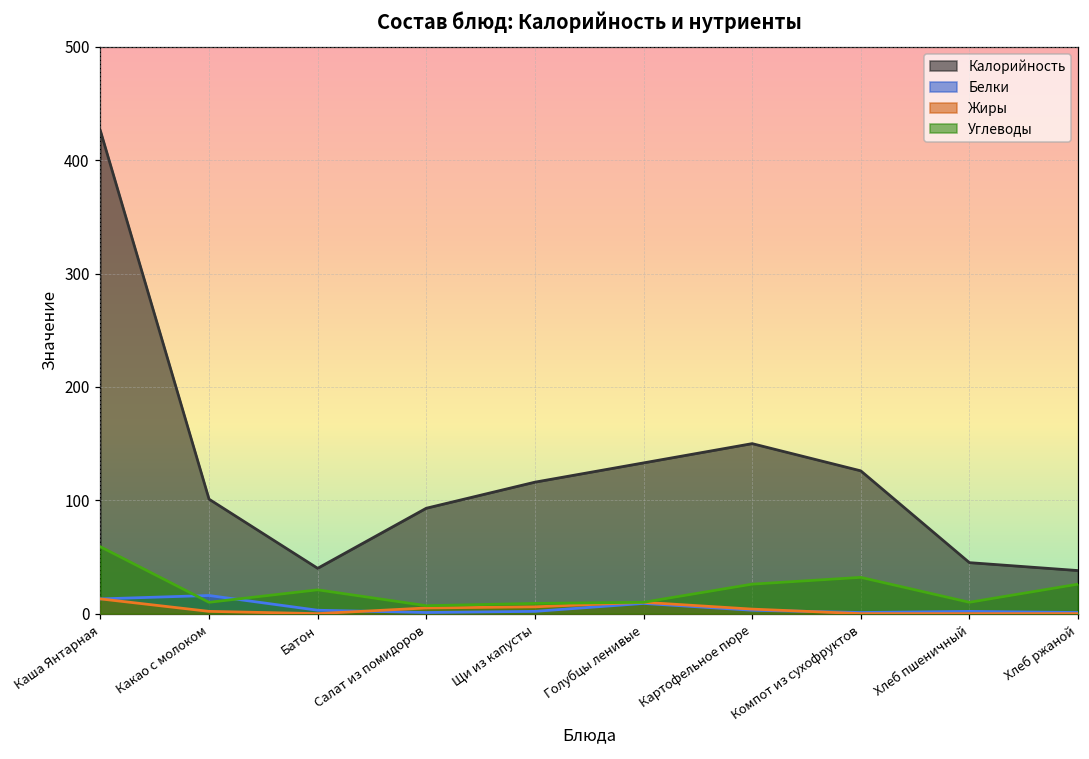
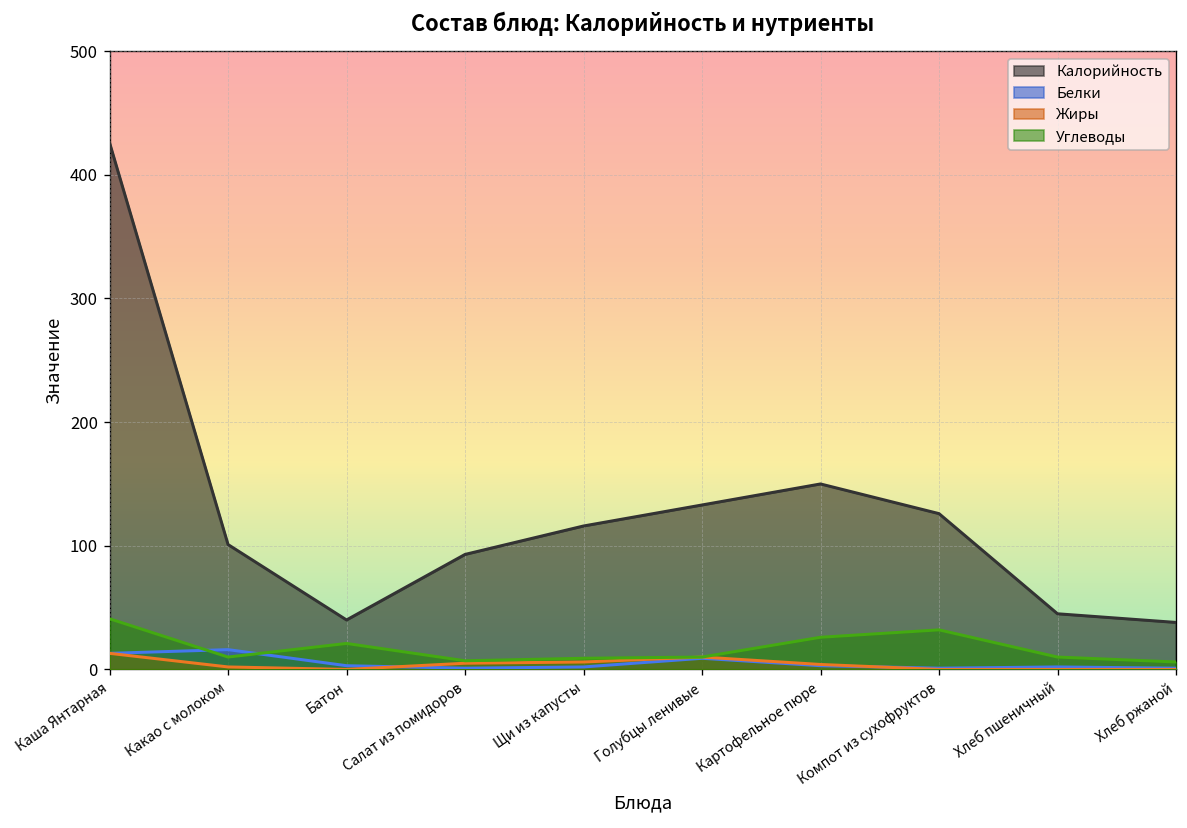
Углеводы, Каша Янтарная: 59 -> 41
Углеводы, Хлеб ржаной: 26 -> 6
